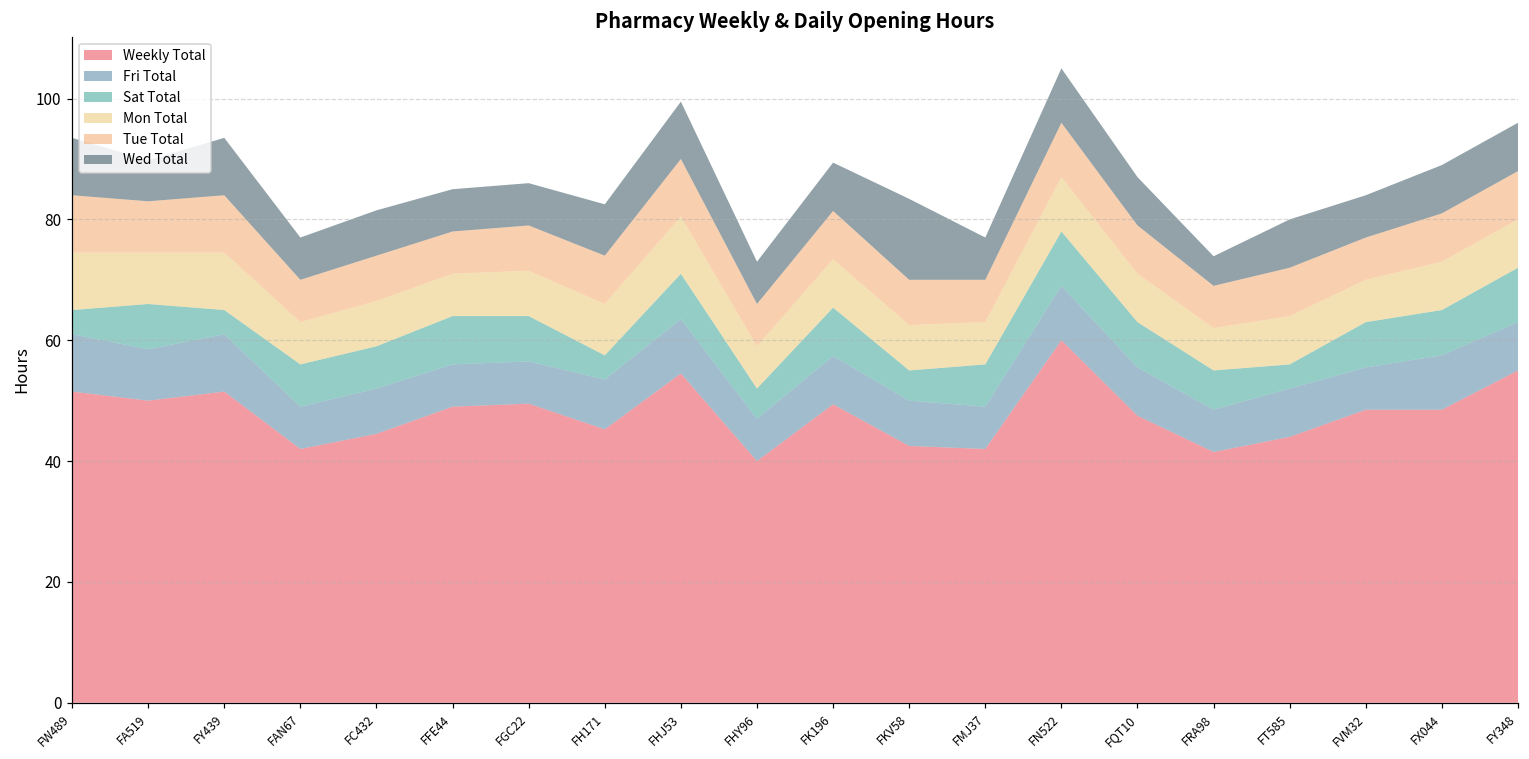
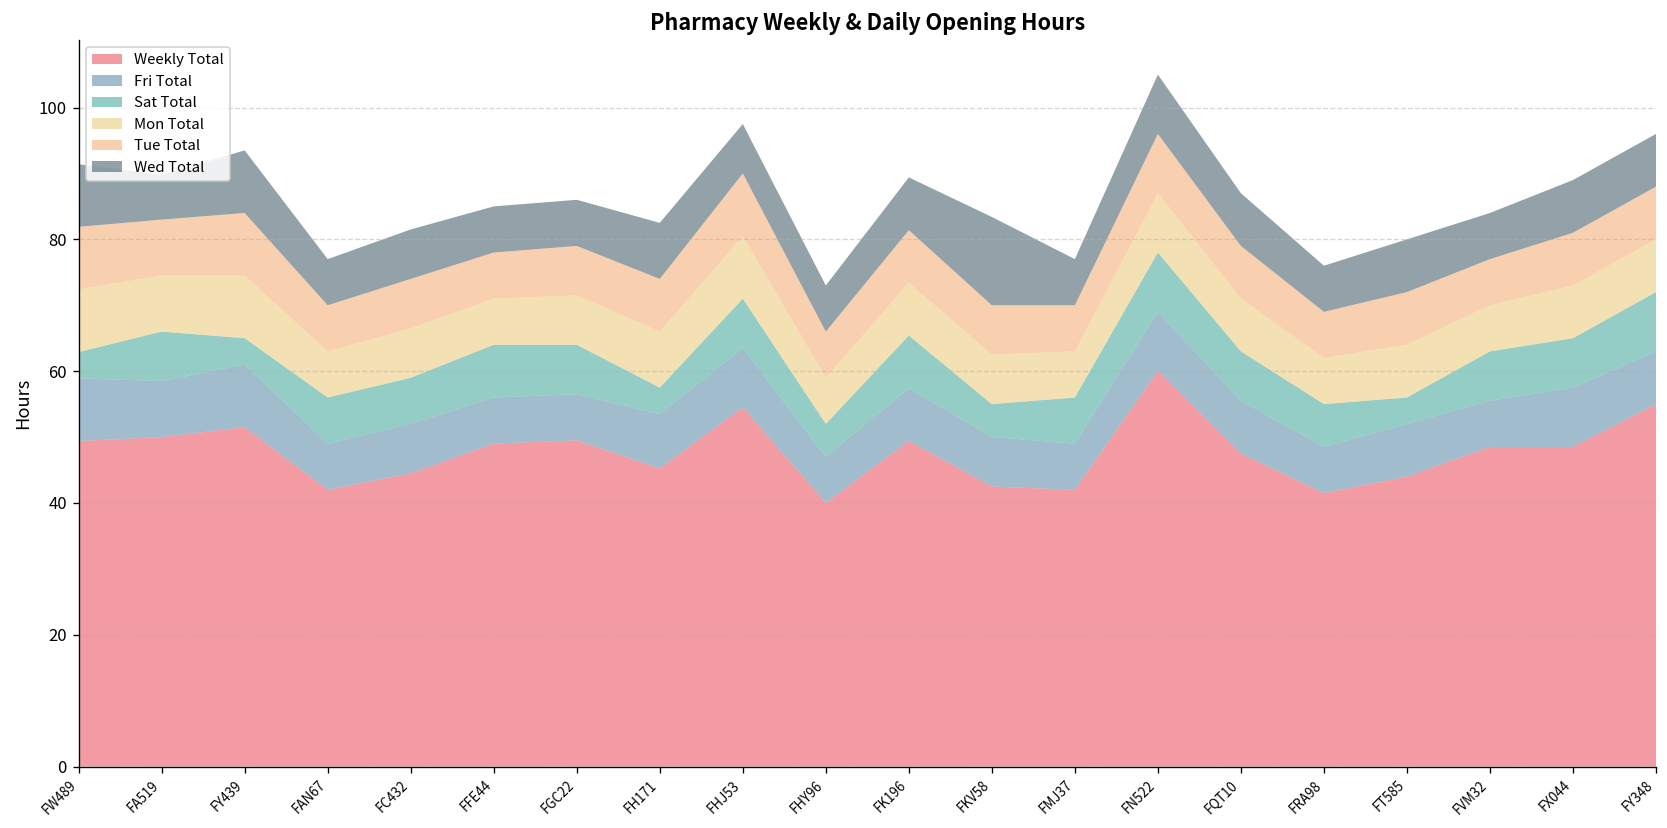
Weekly Total, FW489: 52 -> 49
Wed Total, FHJ53: 10 -> 8
Wed Total, FRA98: 5 -> 7
